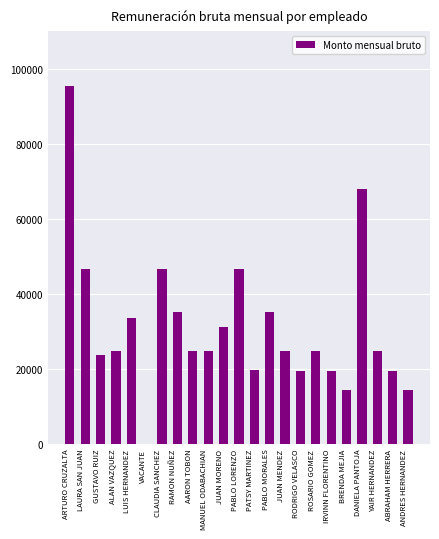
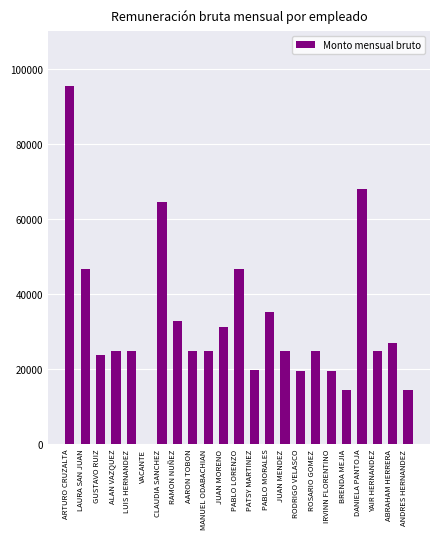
LUIS HERNANDEZ: 34000 -> 25000
CLAUDIA SANCHEZ: 47000 -> 64000
RAMON NUÑEZ: 35000 -> 33000
ABRAHAM HERRERA: 20000 -> 27000
